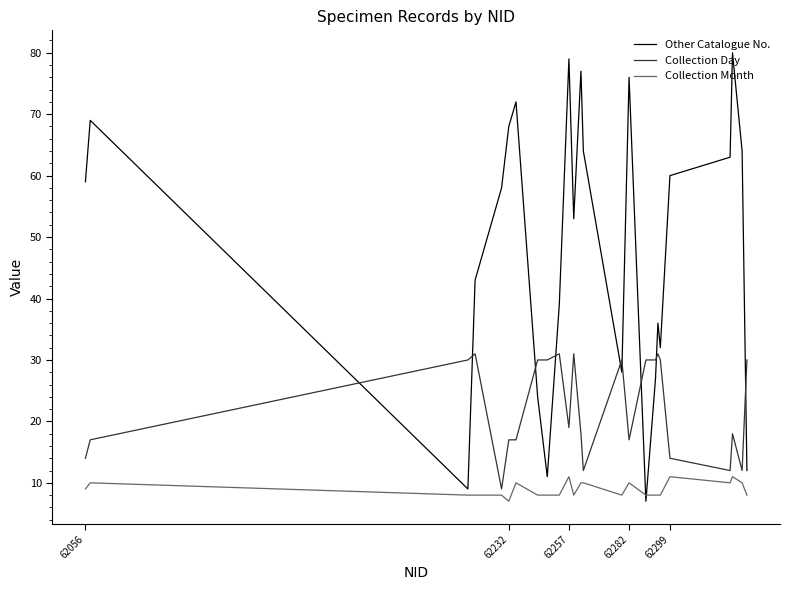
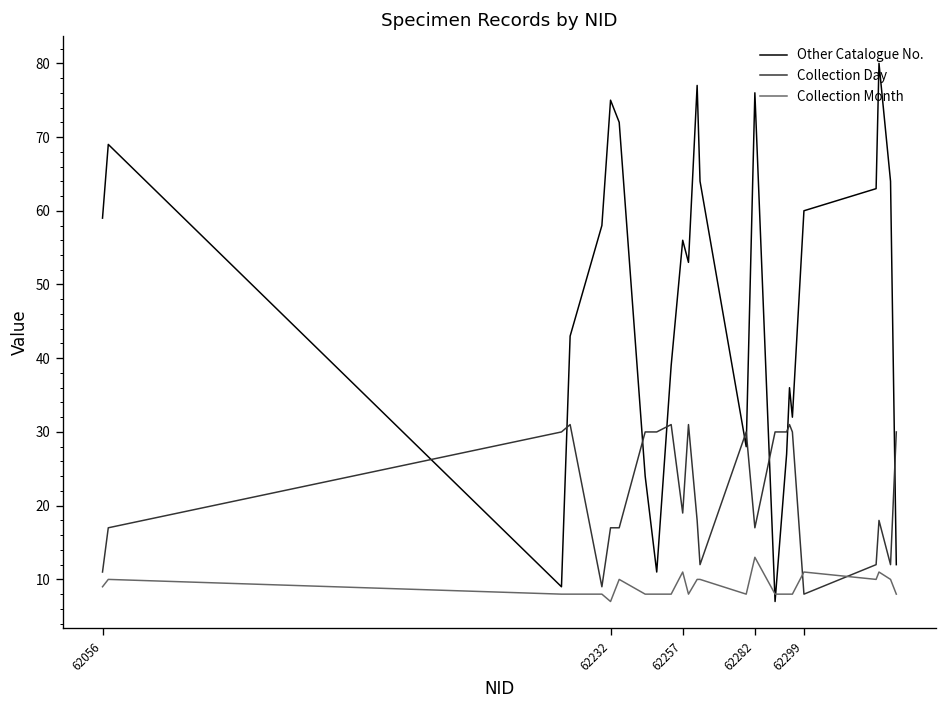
Collection Day, 62056: 14 -> 11
Other Catalogue No., 62232: 68 -> 75
Other Catalogue No., 62257: 79 -> 56
Collection Month, 62282: 10 -> 13
Collection Day, 62299: 14 -> 8
